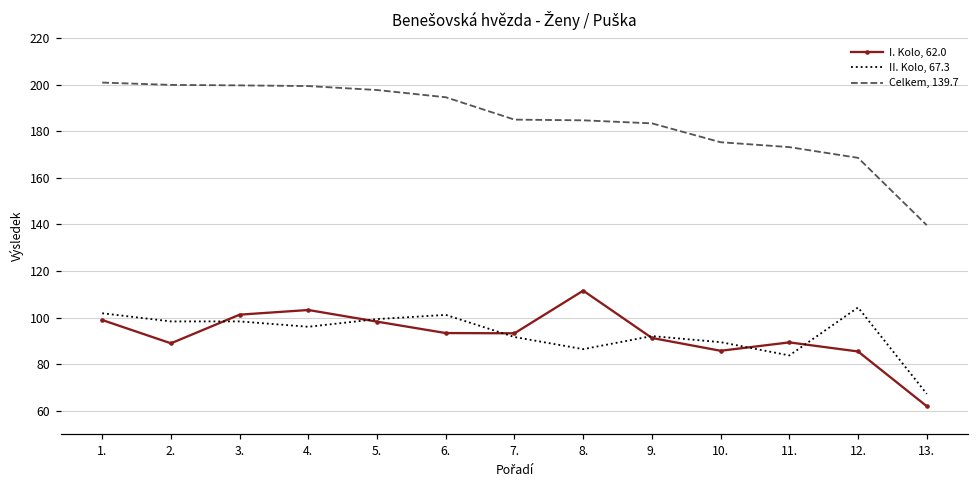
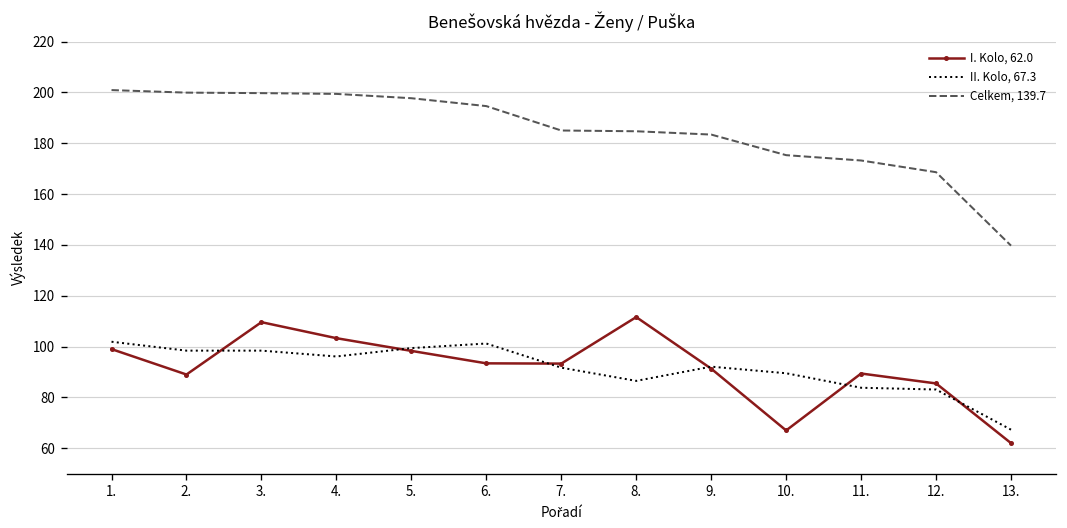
I. Kolo, 62.0, 3.: 101 -> 110
I. Kolo, 62.0, 10.: 86 -> 67
II. Kolo, 67.3, 12.: 104 -> 83
